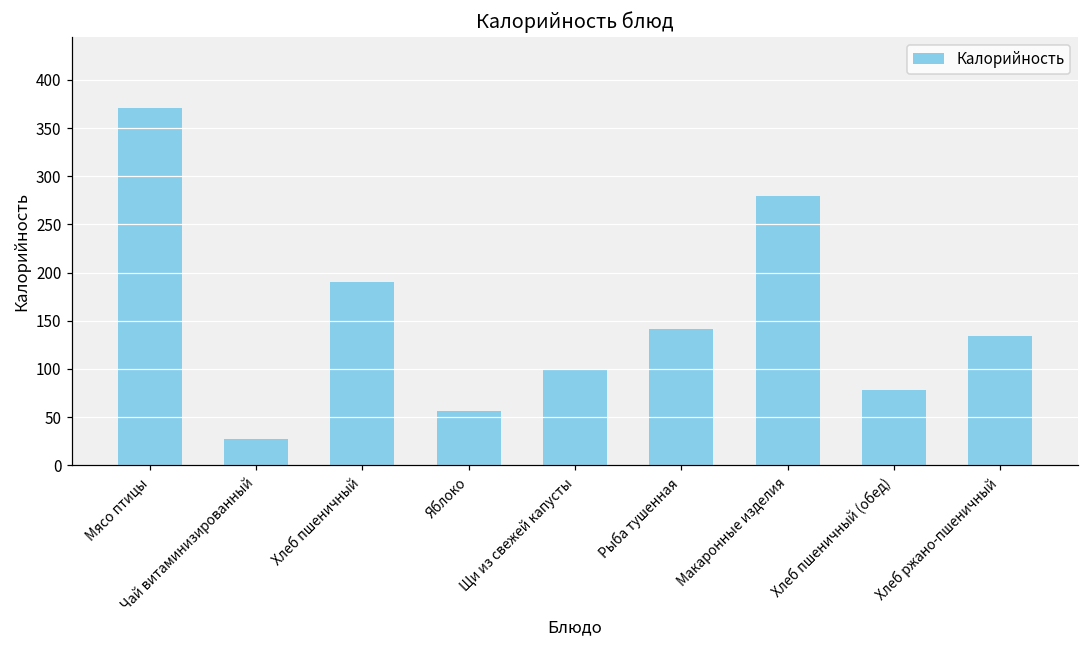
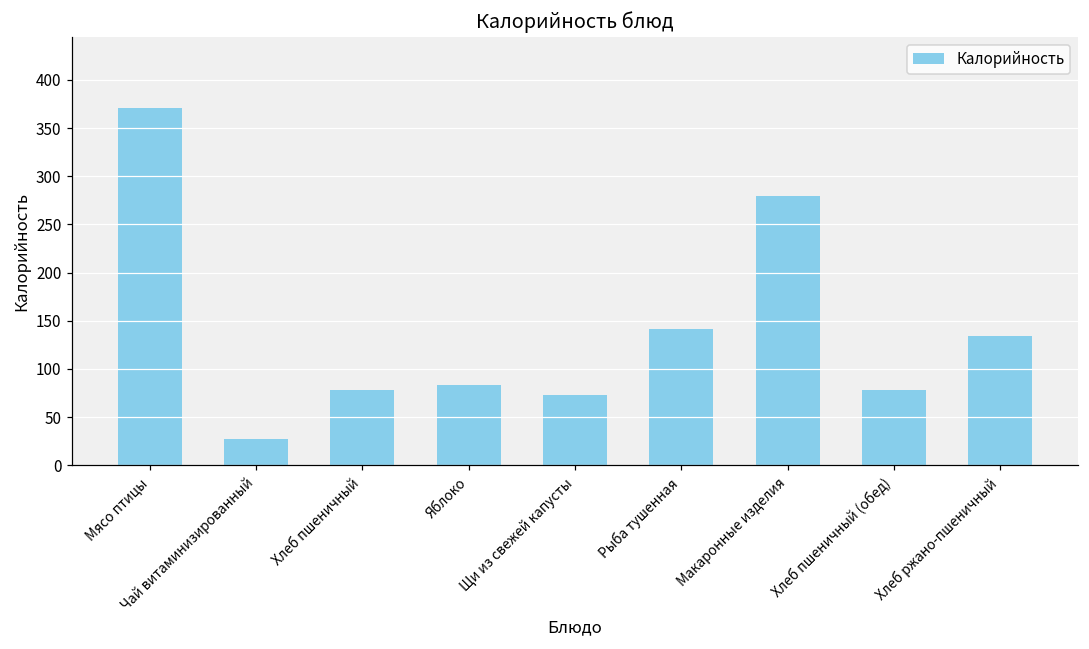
Хлеб пшеничный: 190 -> 80
Яблоко: 60 -> 80
Щи из свежей капусты: 100 -> 70
